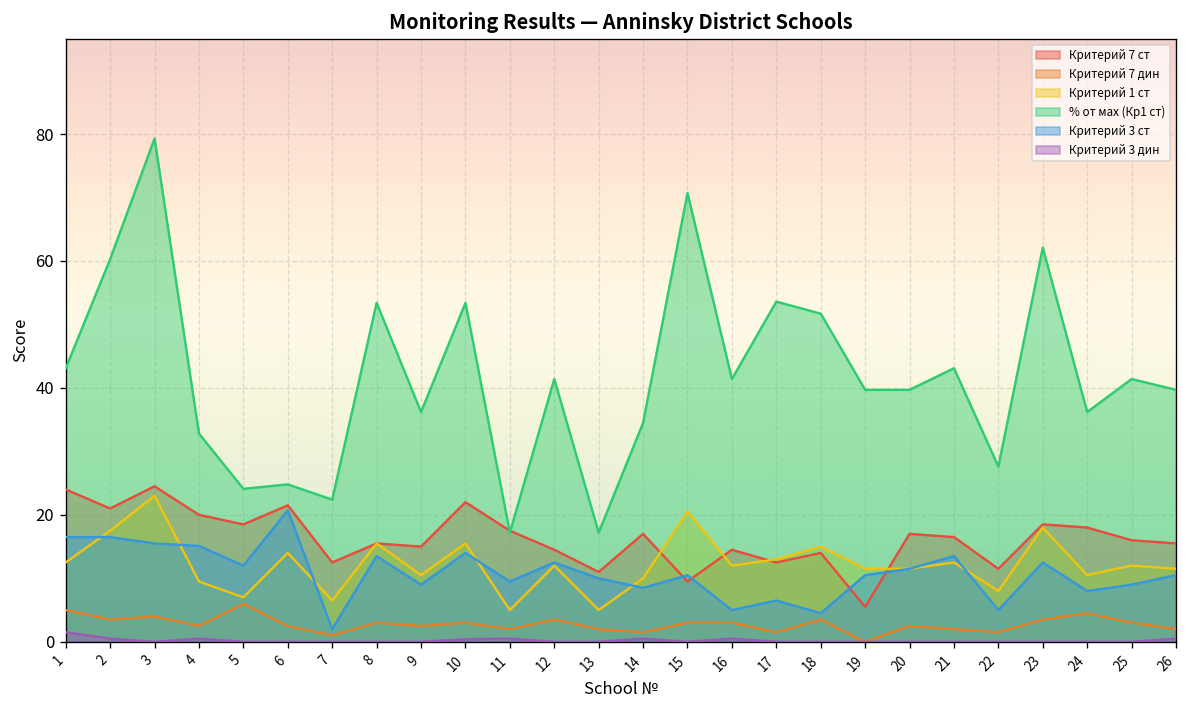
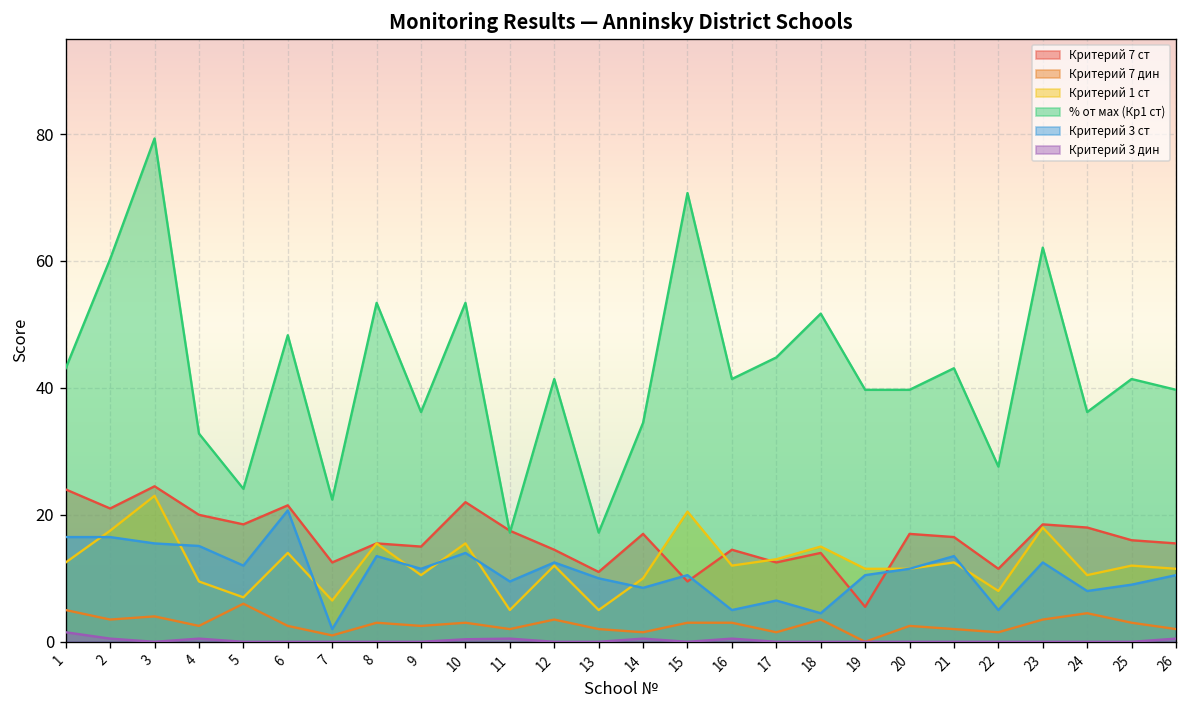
% от мах (Кр1 ст), 6: 25 -> 48
Критерий 3 ст, 9: 9 -> 12
% от мах (Кр1 ст), 17: 54 -> 45
